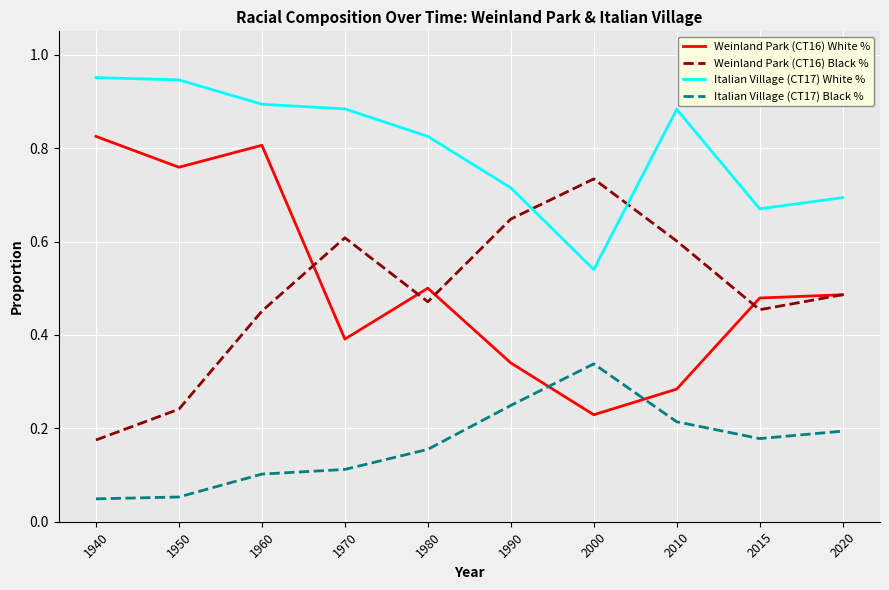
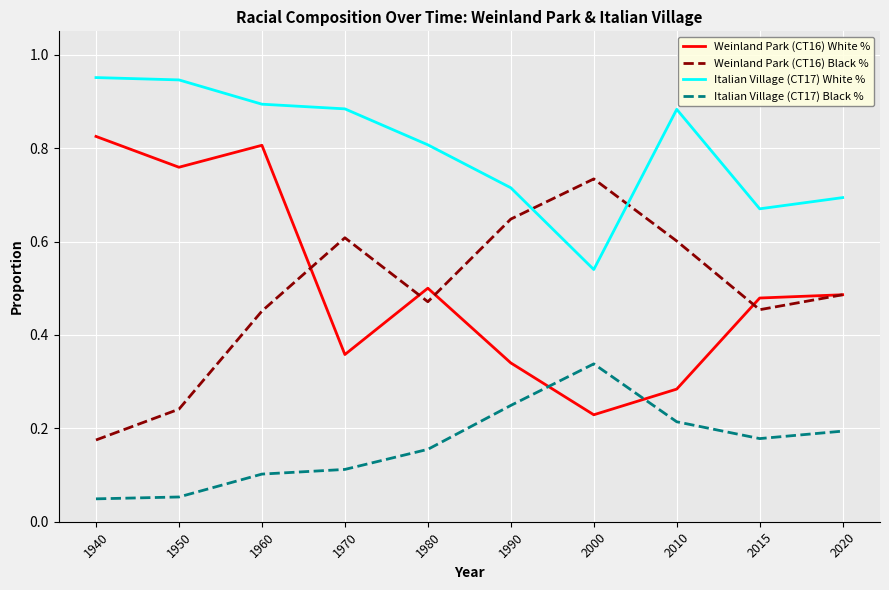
Weinland Park (CT16) White %, 1970: 0.39 -> 0.36
Italian Village (CT17) White %, 1980: 0.83 -> 0.81
